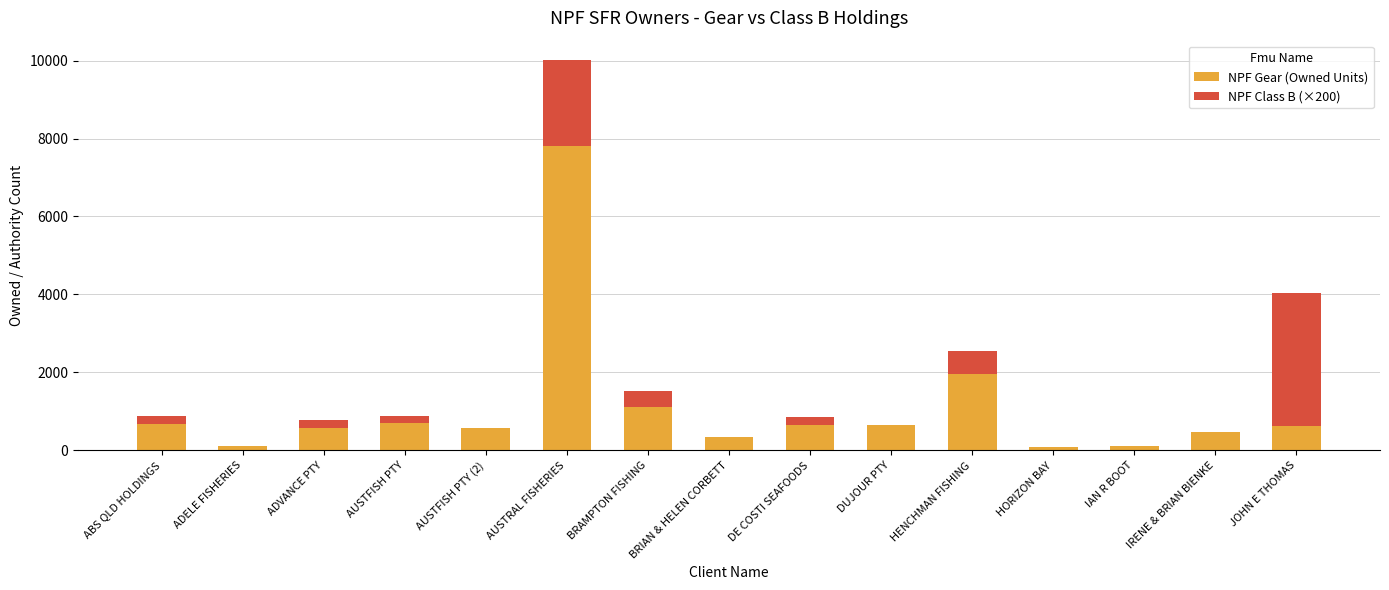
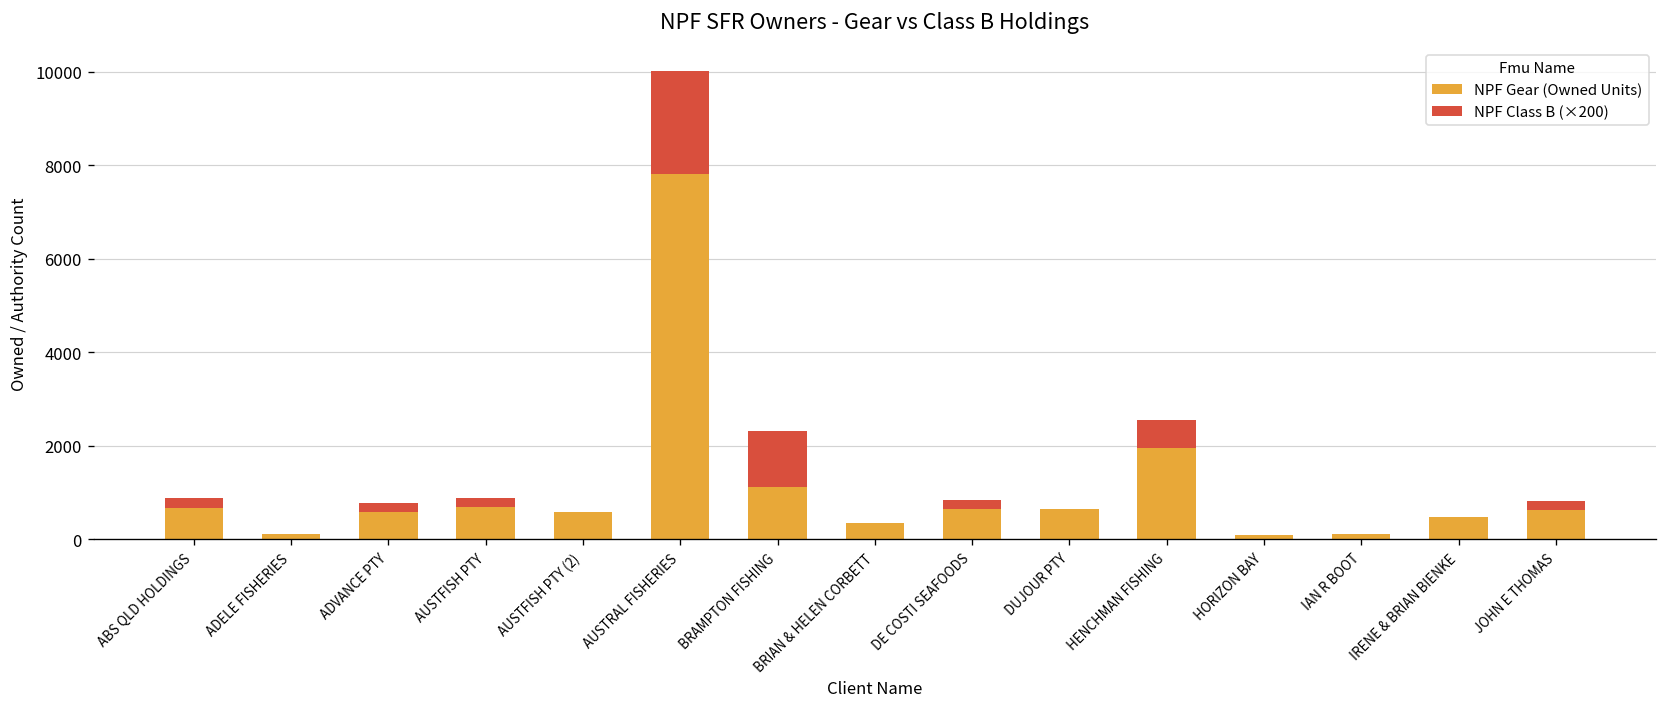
NPF Class B (×200), BRAMPTON FISHING: 400 -> 1200
NPF Class B (×200), JOHN E THOMAS: 3400 -> 200
